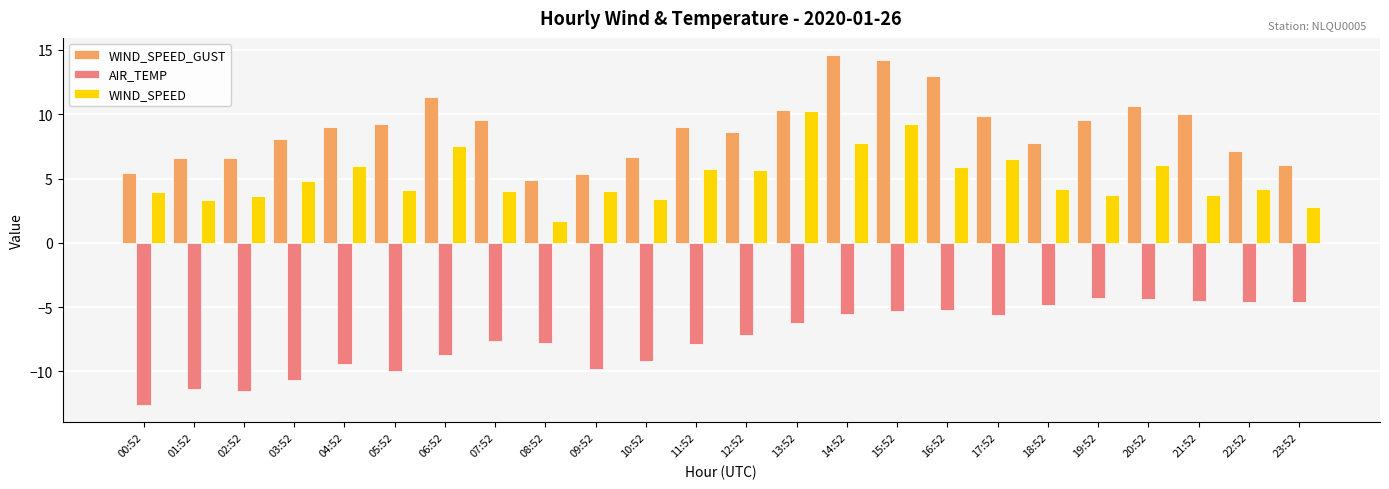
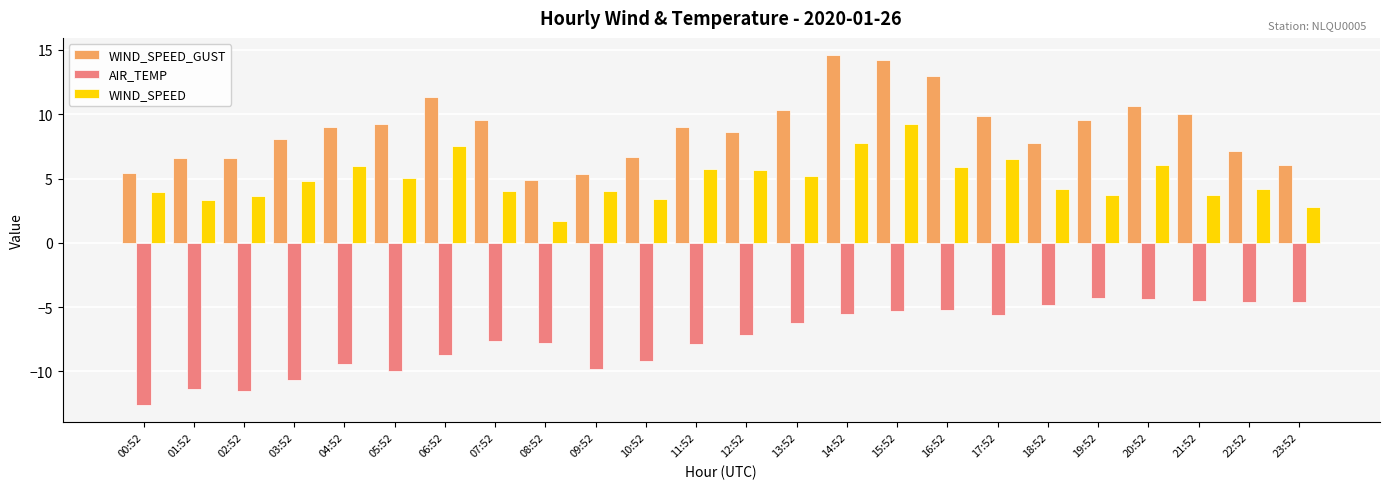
WIND_SPEED, 05:52: 4.1 -> 5.1
WIND_SPEED, 13:52: 10.3 -> 5.2
